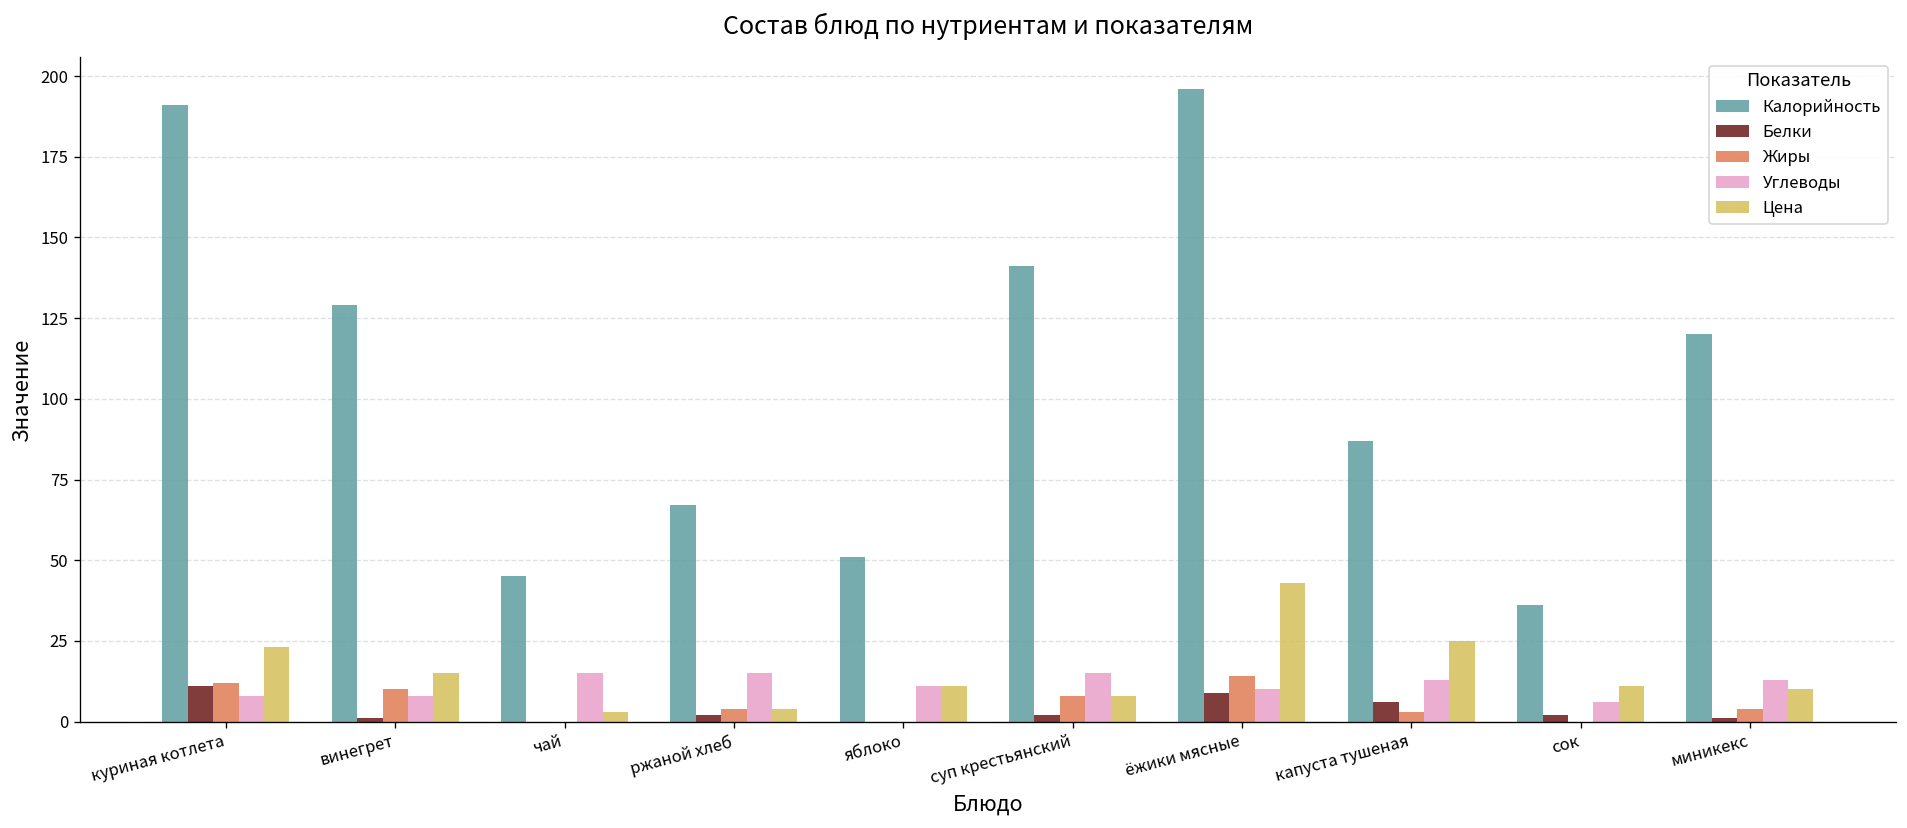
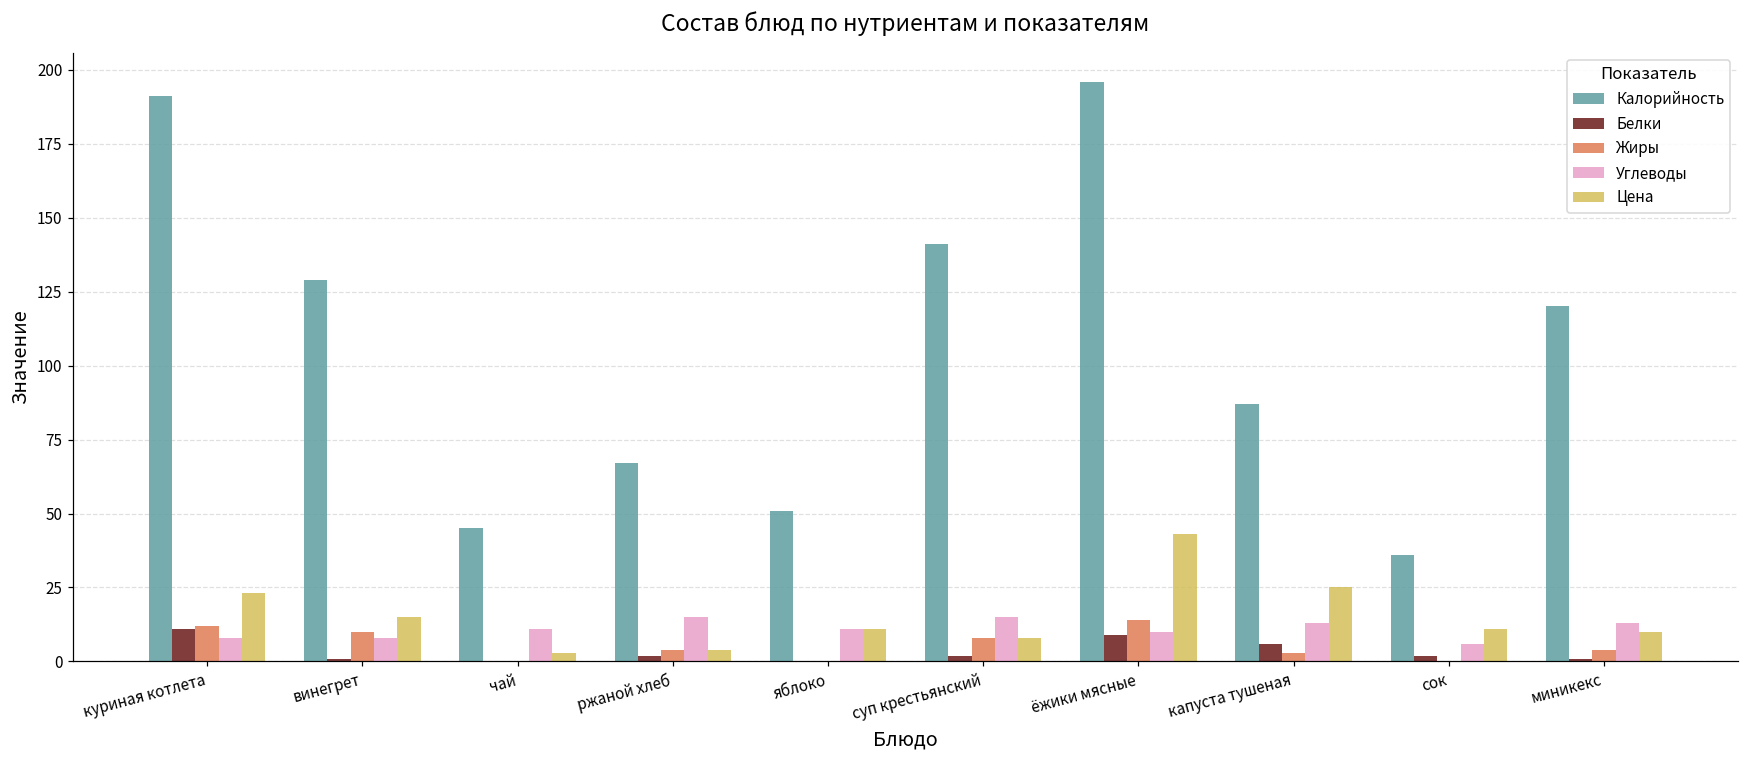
Углеводы, чай: 15 -> 11
